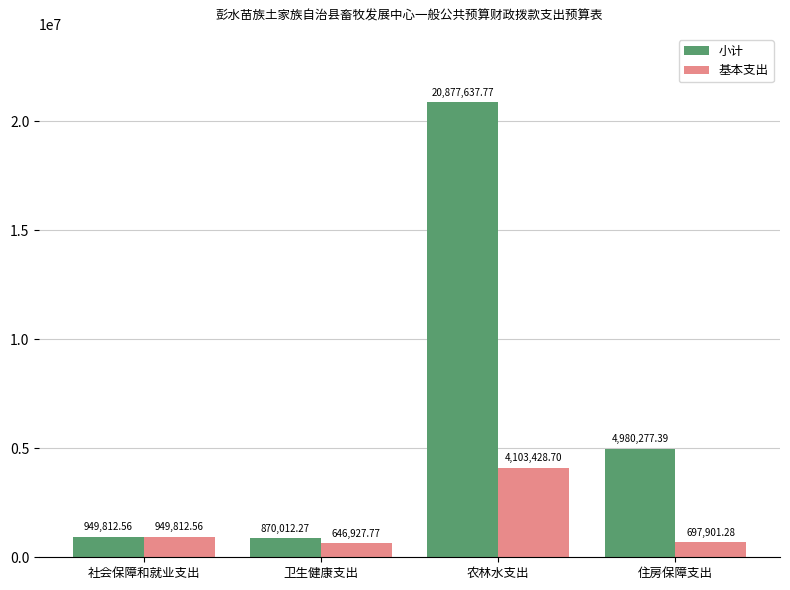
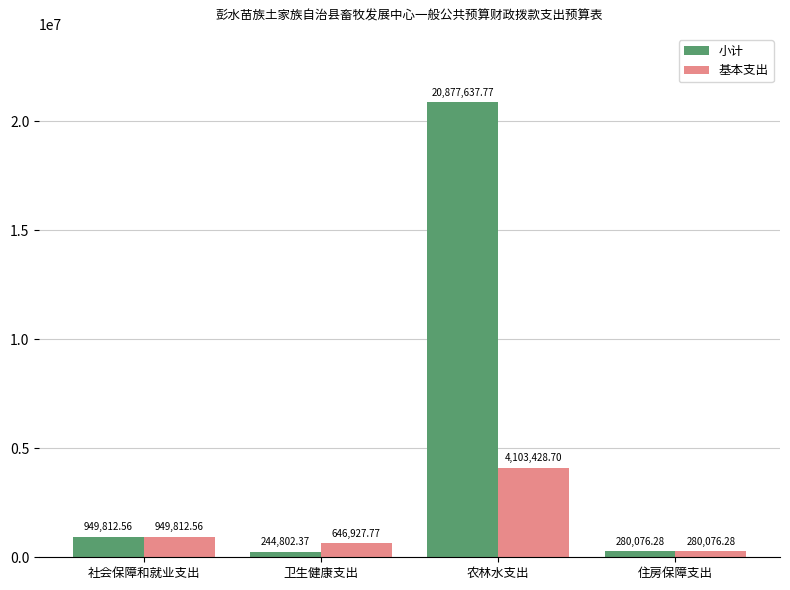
小计, 卫生健康支出: 870,012.27 -> 244,802.37
小计, 住房保障支出: 4,980,277.39 -> 280,076.28
基本支出, 住房保障支出: 697,901.28 -> 280,076.28
